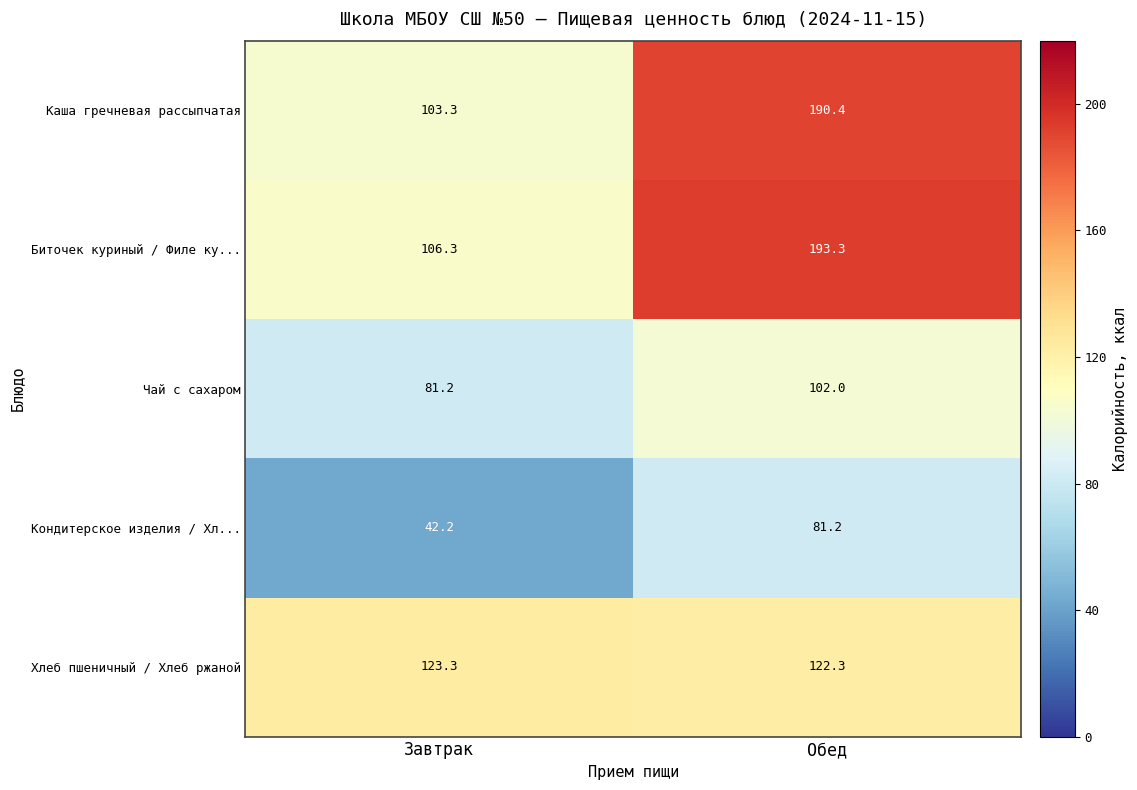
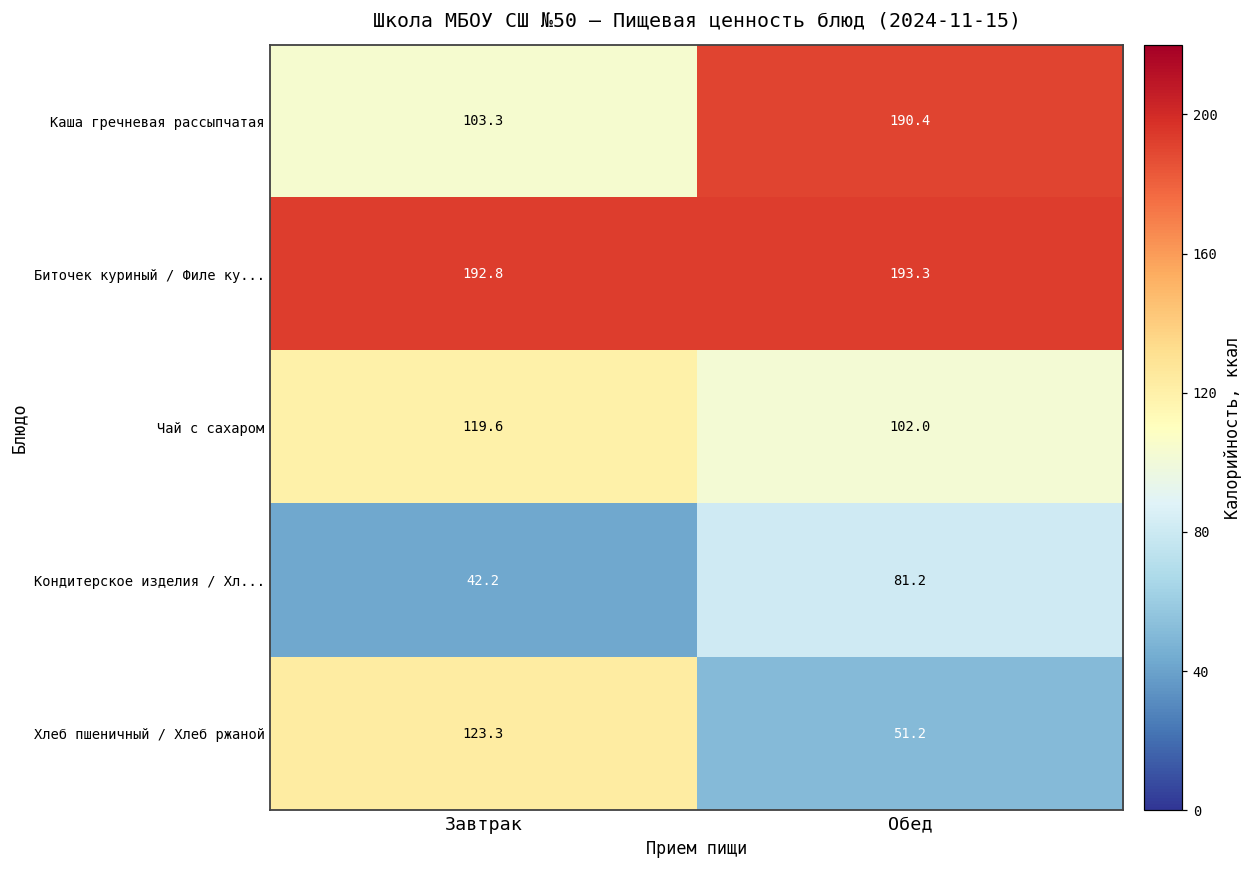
Биточек куриный / Филе ку..., Завтрак: 106.3 -> 192.8
Чай с сахаром, Завтрак: 81.2 -> 119.6
Хлеб пшеничный / Хлеб ржаной, Обед: 122.3 -> 51.2
